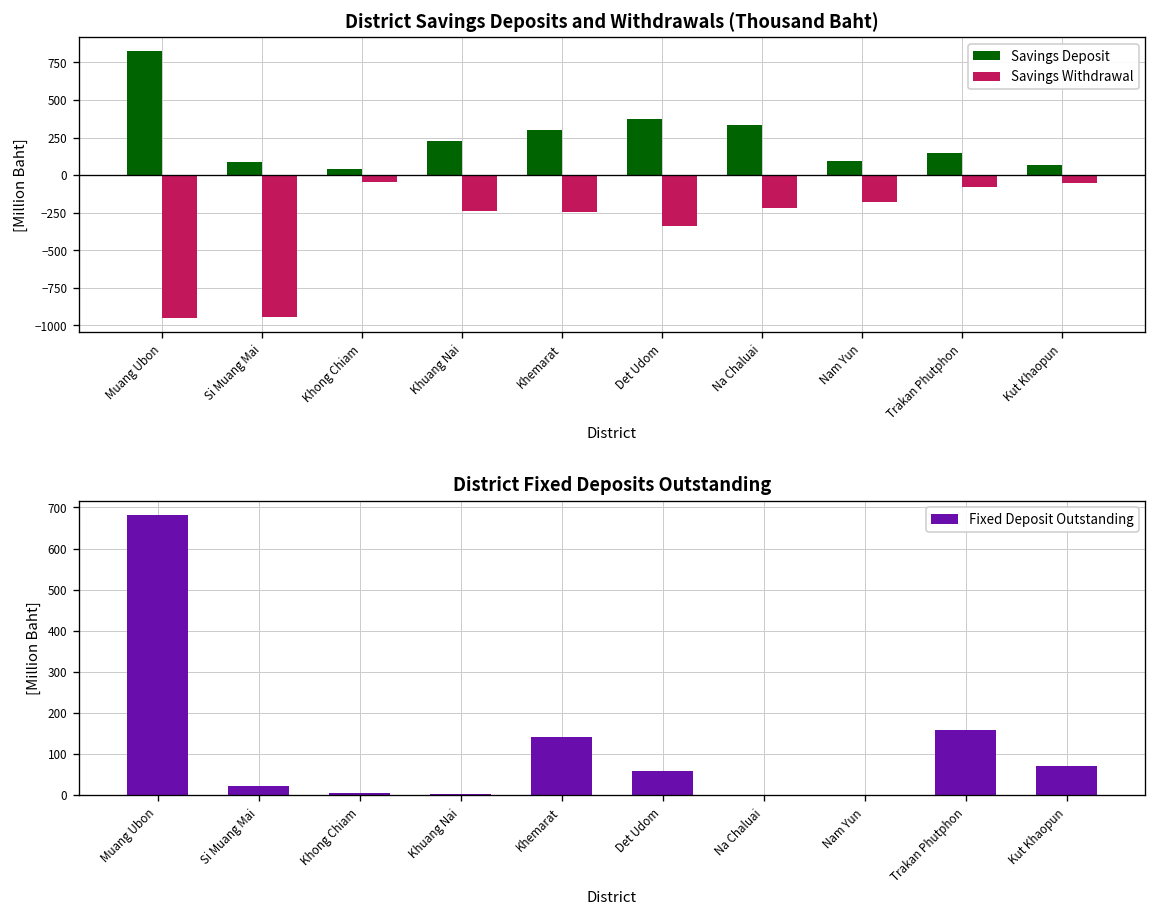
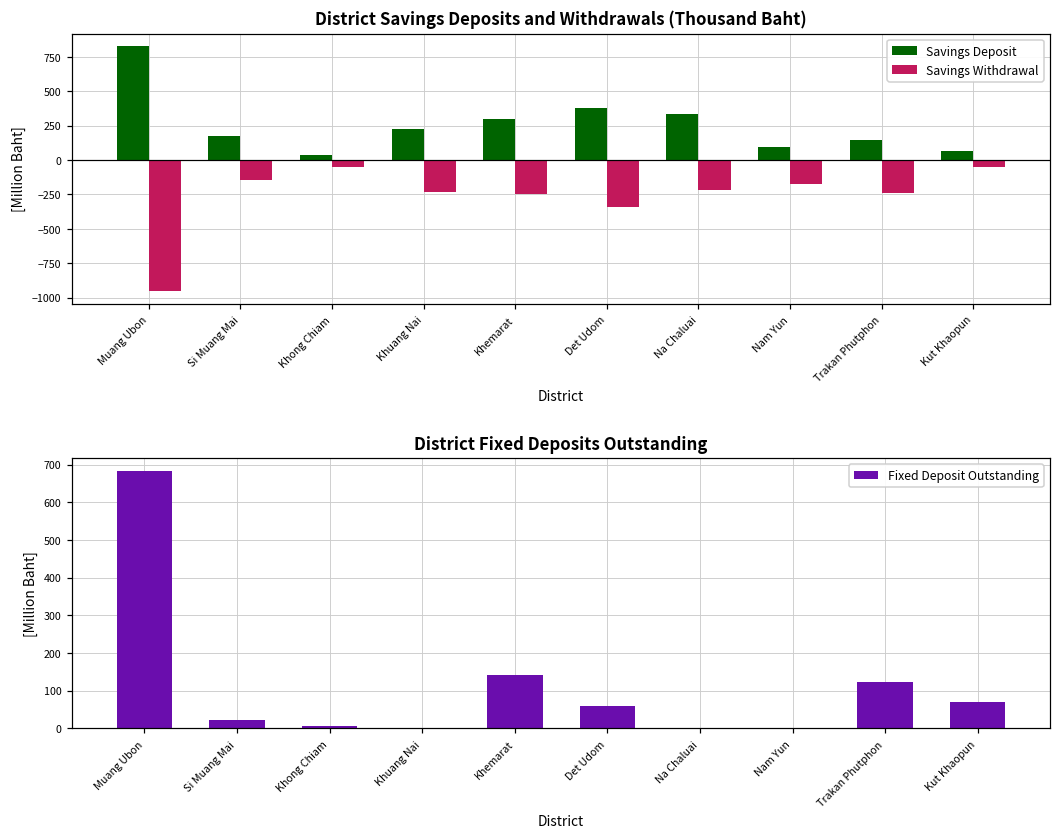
District Savings Deposits and Withdrawals (Thousand Baht), Savings Deposit, Si Muang Mai: 90 -> 170
District Savings Deposits and Withdrawals (Thousand Baht), Savings Withdrawal, Si Muang Mai: -950 -> -140
District Savings Deposits and Withdrawals (Thousand Baht), Savings Withdrawal, Trakan Phutphon: -80 -> -240
District Fixed Deposits Outstanding, Trakan Phutphon: 160 -> 120
